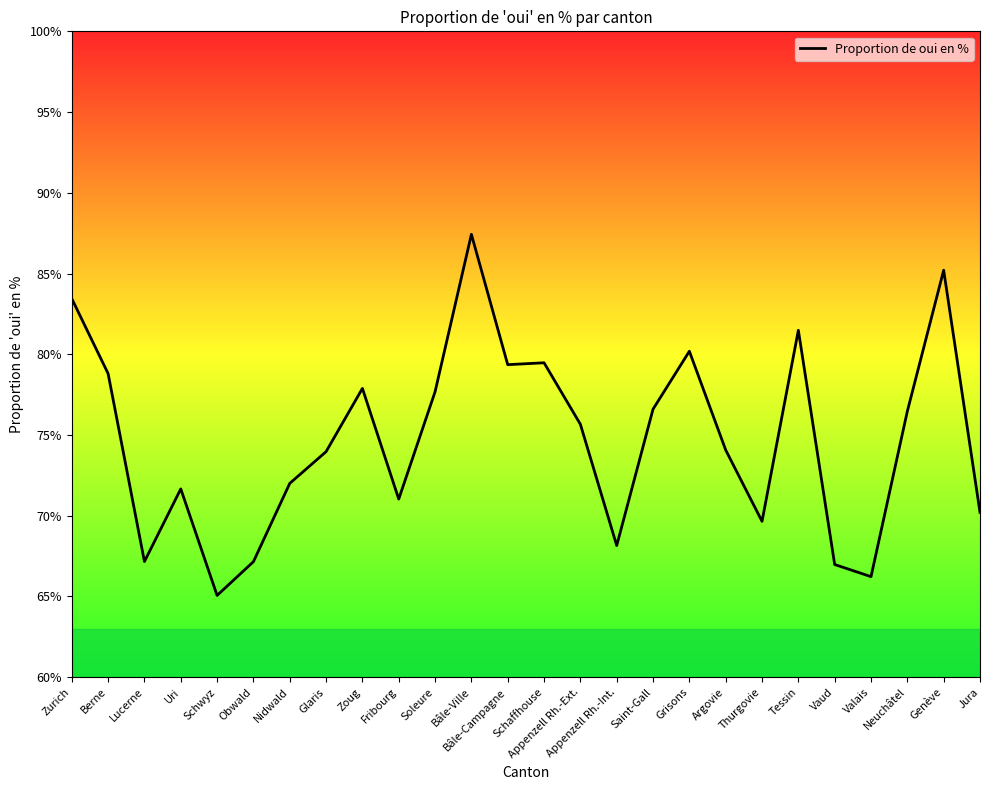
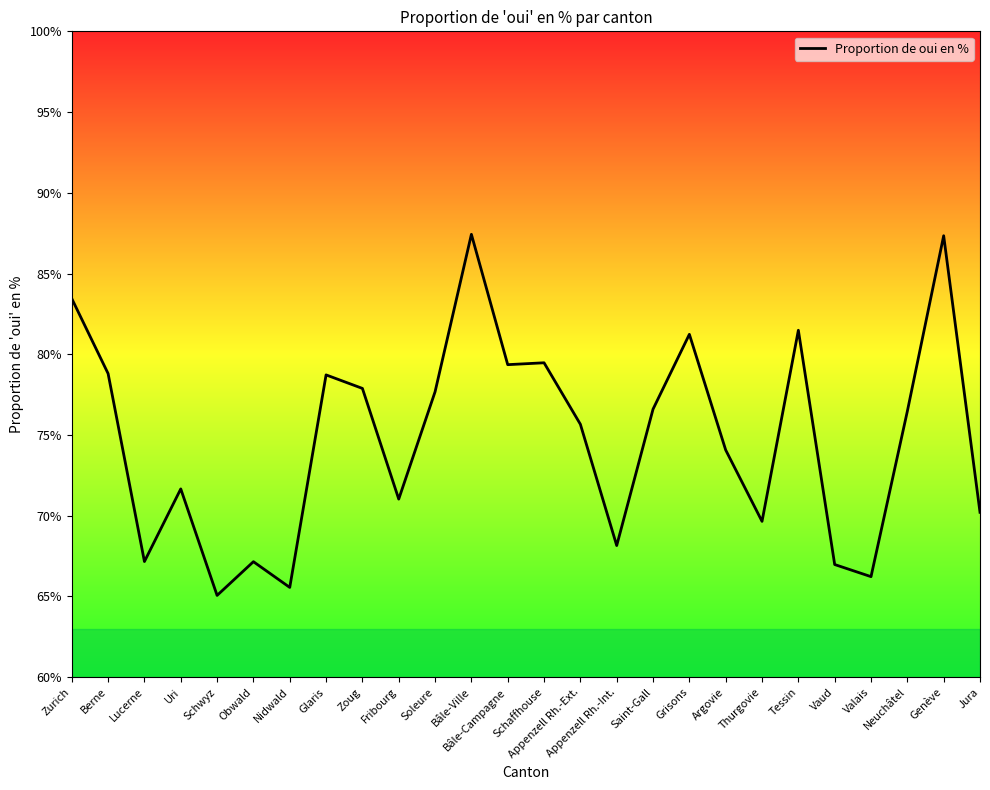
Nidwald: 72.0% -> 65.6%
Glaris: 74.0% -> 78.7%
Grisons: 80.2% -> 81.2%
Genève: 85.2% -> 87.3%
